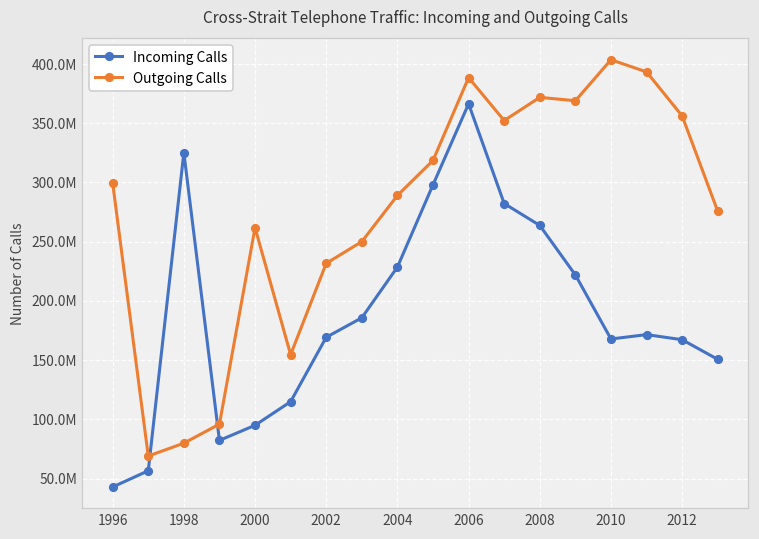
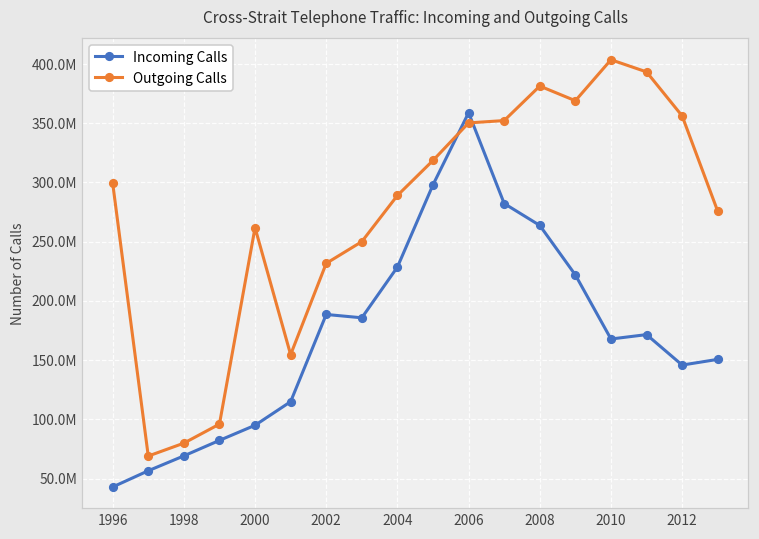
Incoming Calls, 1998: 325000000 -> 69000000
Incoming Calls, 2002: 169000000 -> 189000000
Incoming Calls, 2006: 366000000 -> 359000000
Outgoing Calls, 2006: 389000000 -> 350000000
Outgoing Calls, 2008: 372000000 -> 381000000
Incoming Calls, 2012: 167000000 -> 146000000
